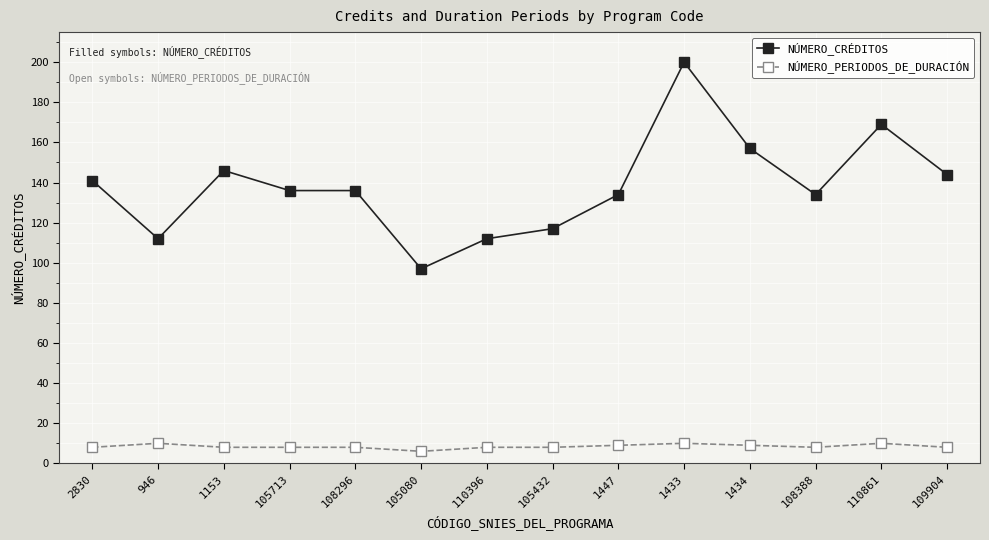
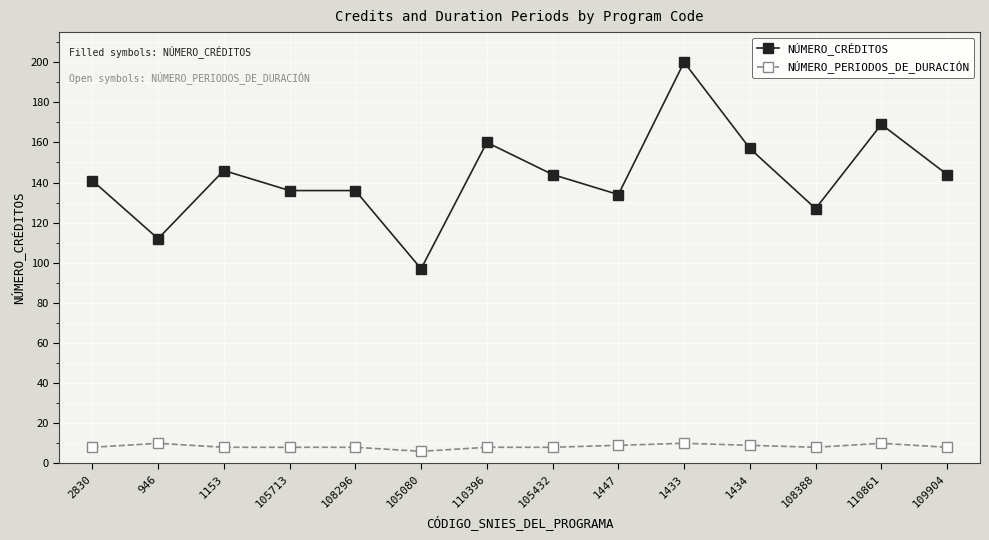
NÚMERO_CRÉDITOS, 110396: 112 -> 160
NÚMERO_CRÉDITOS, 105432: 117 -> 144
NÚMERO_CRÉDITOS, 108388: 134 -> 127
